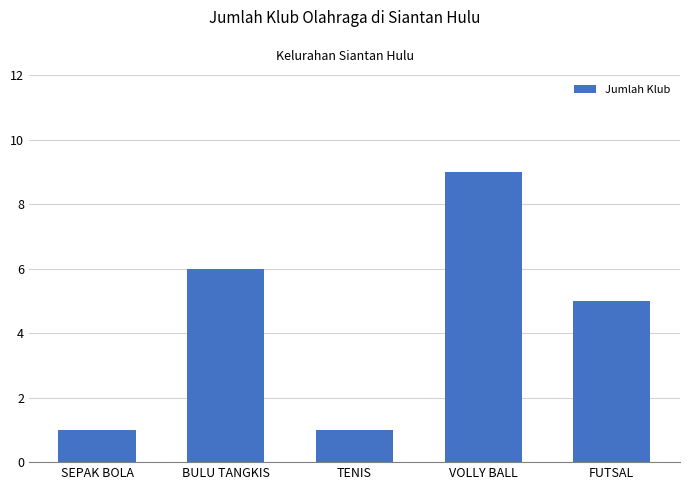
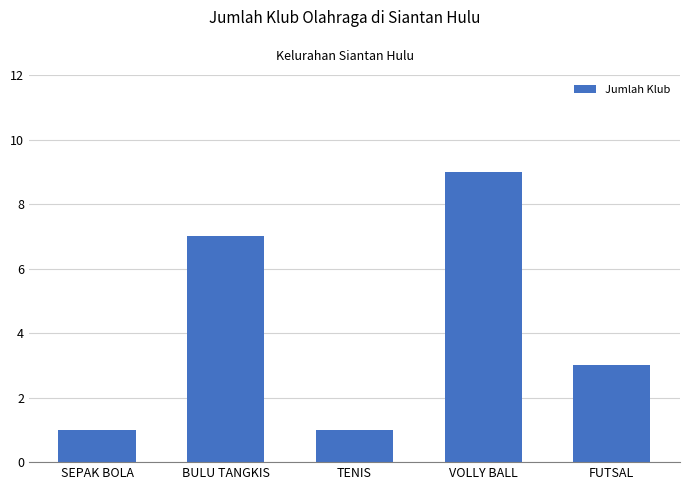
BULU TANGKIS: 6 -> 7
FUTSAL: 5 -> 3
